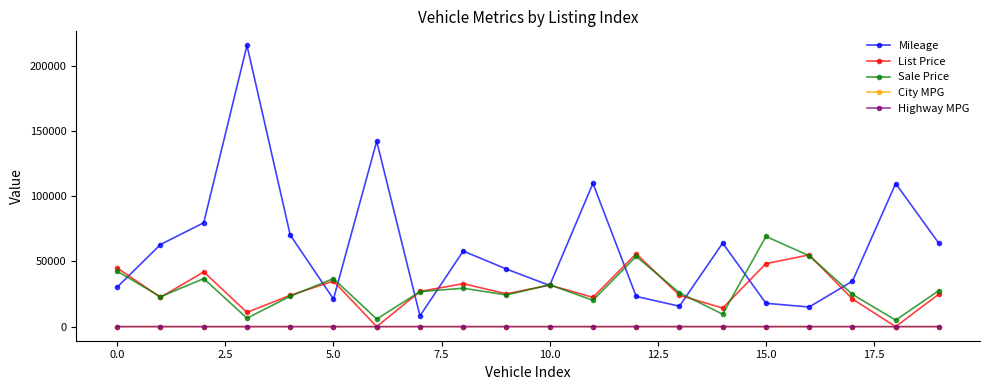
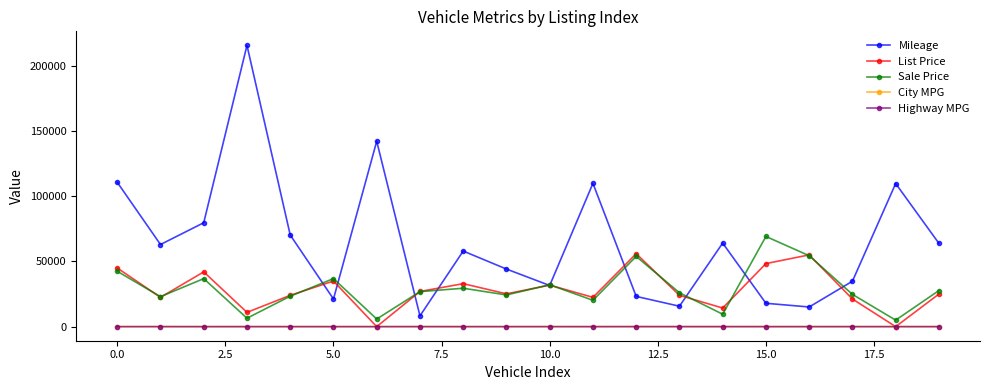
Mileage, 0.0: 30000 -> 111000
